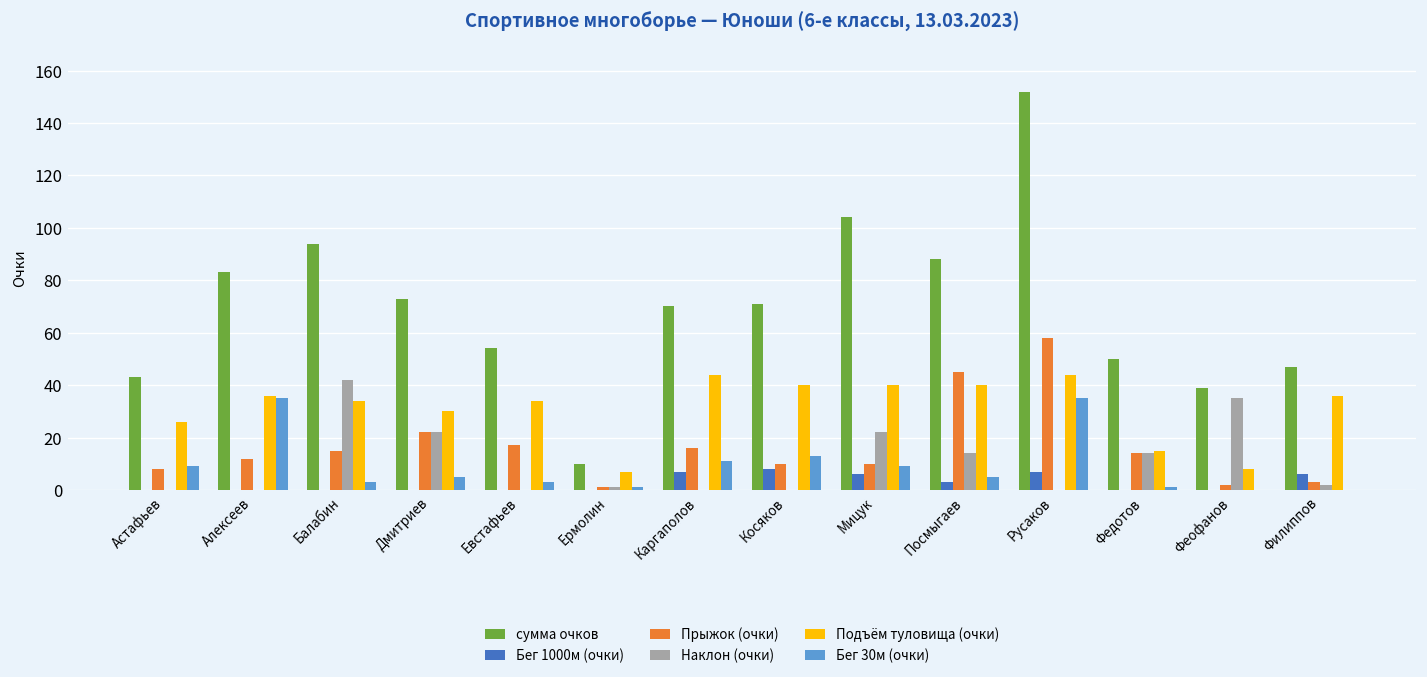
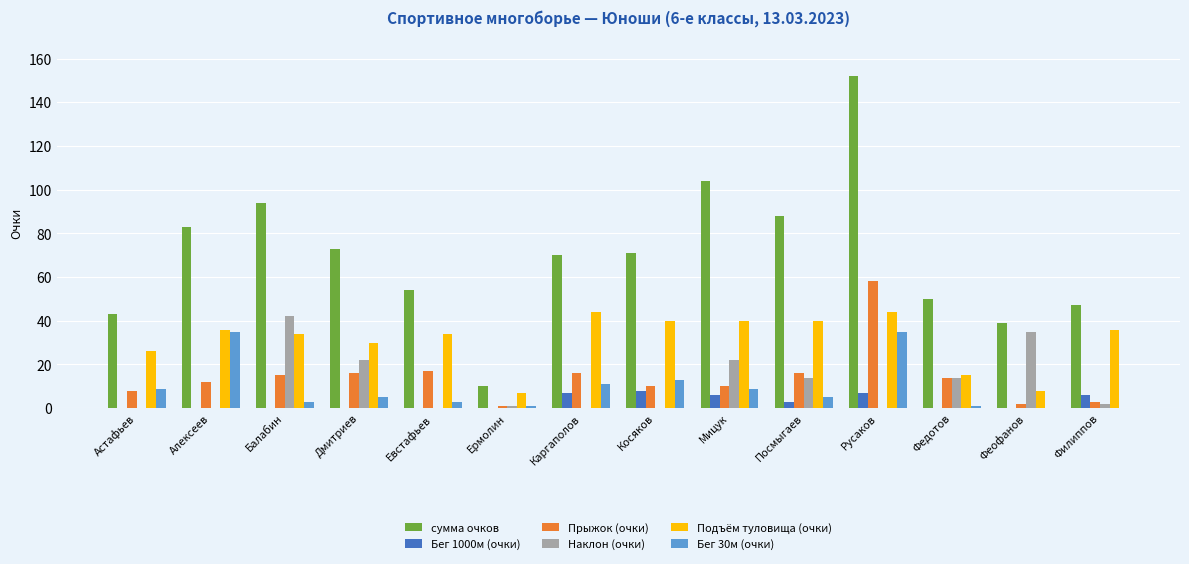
Прыжок (очки), Дмитриев: 22 -> 16
Прыжок (очки), Посмыгаев: 45 -> 16
